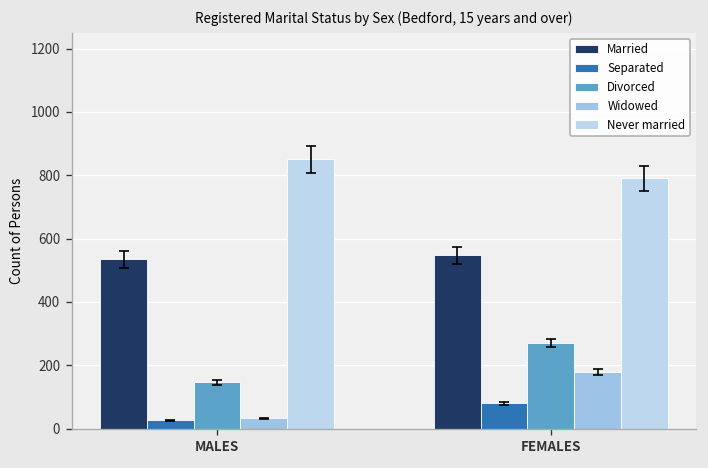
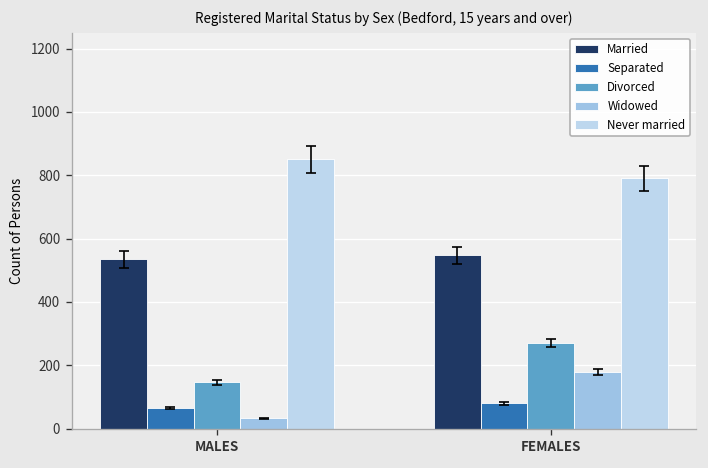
Separated, MALES: 30 -> 70
